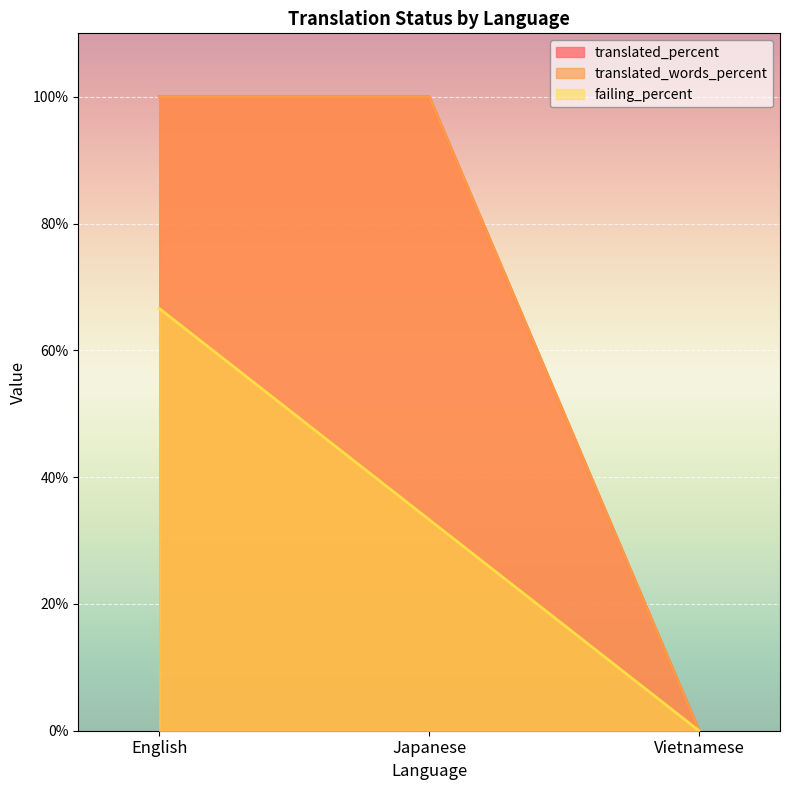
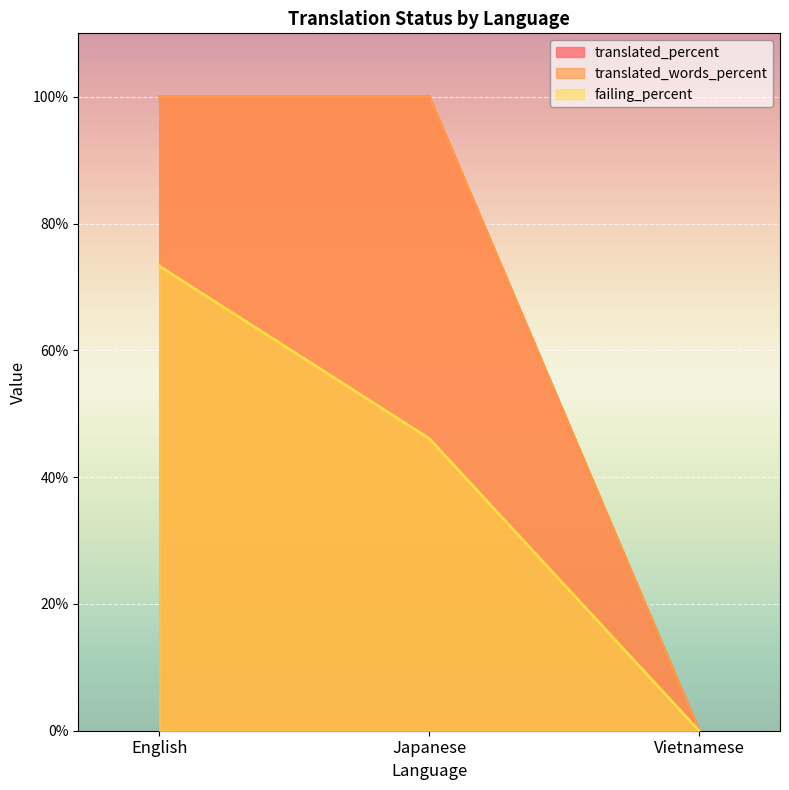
failing_percent, English: 67% -> 73%
failing_percent, Japanese: 33% -> 46%
